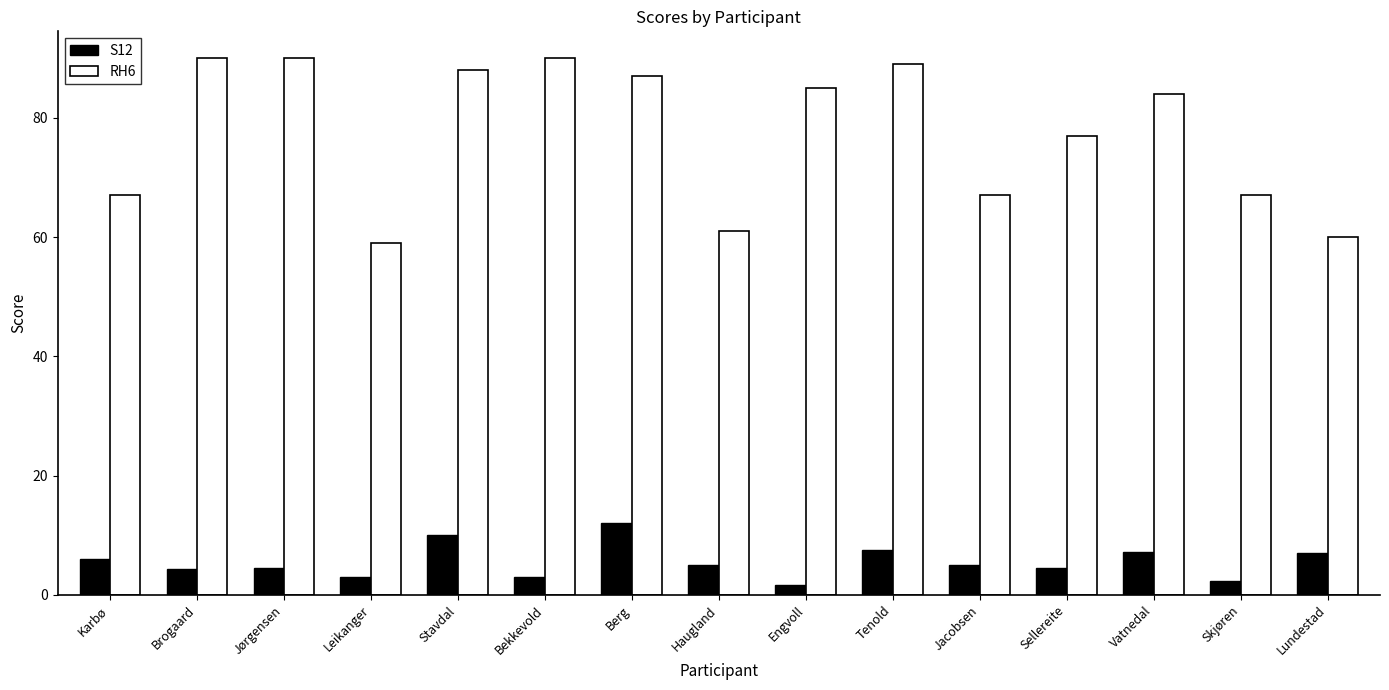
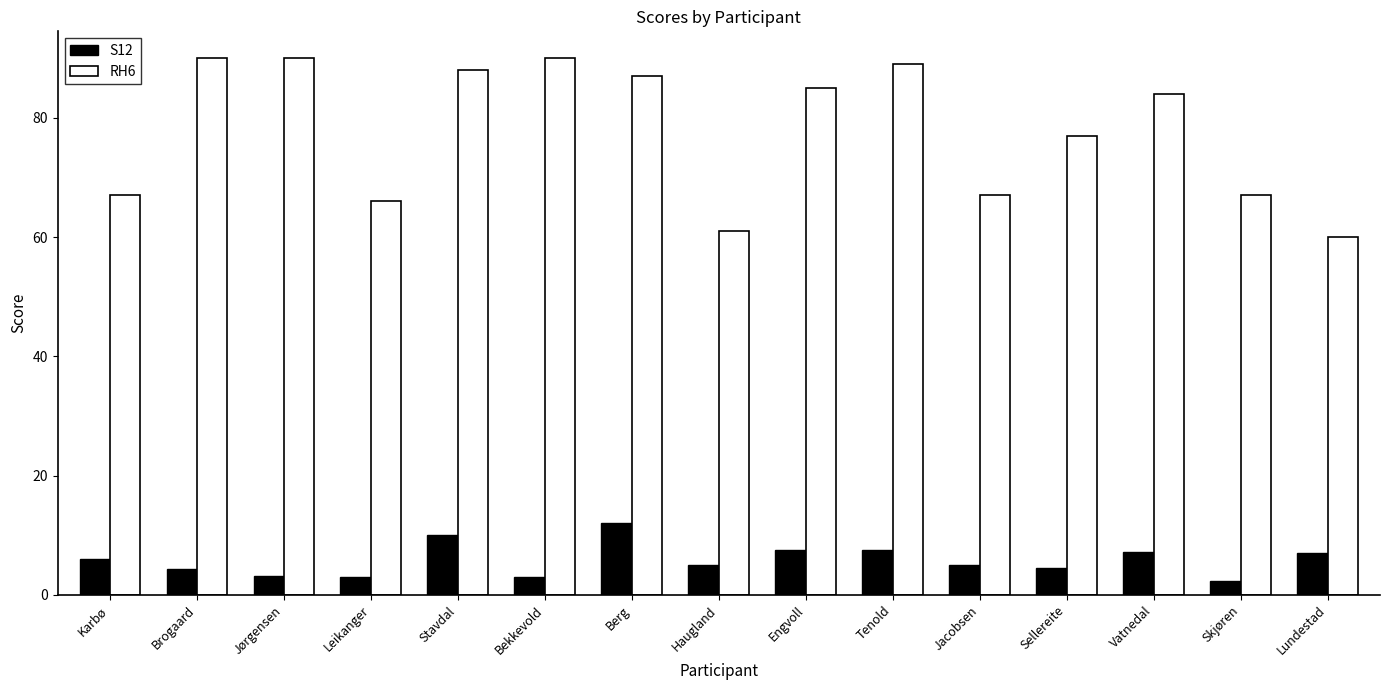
S12, Jørgensen: 5 -> 3
RH6, Leikanger: 59 -> 66
S12, Engvoll: 2 -> 8
